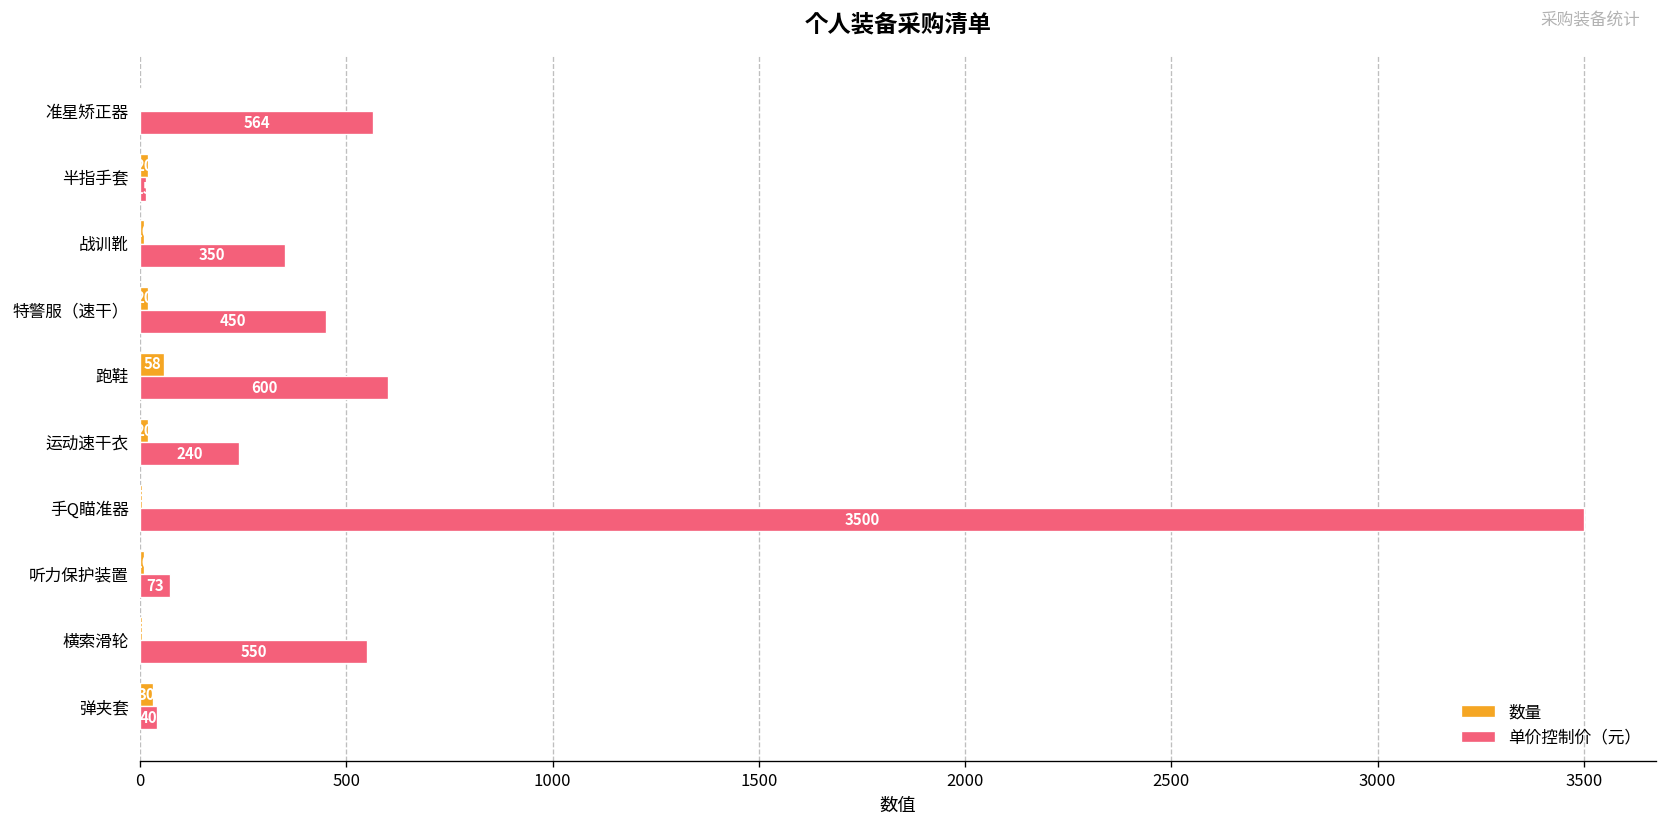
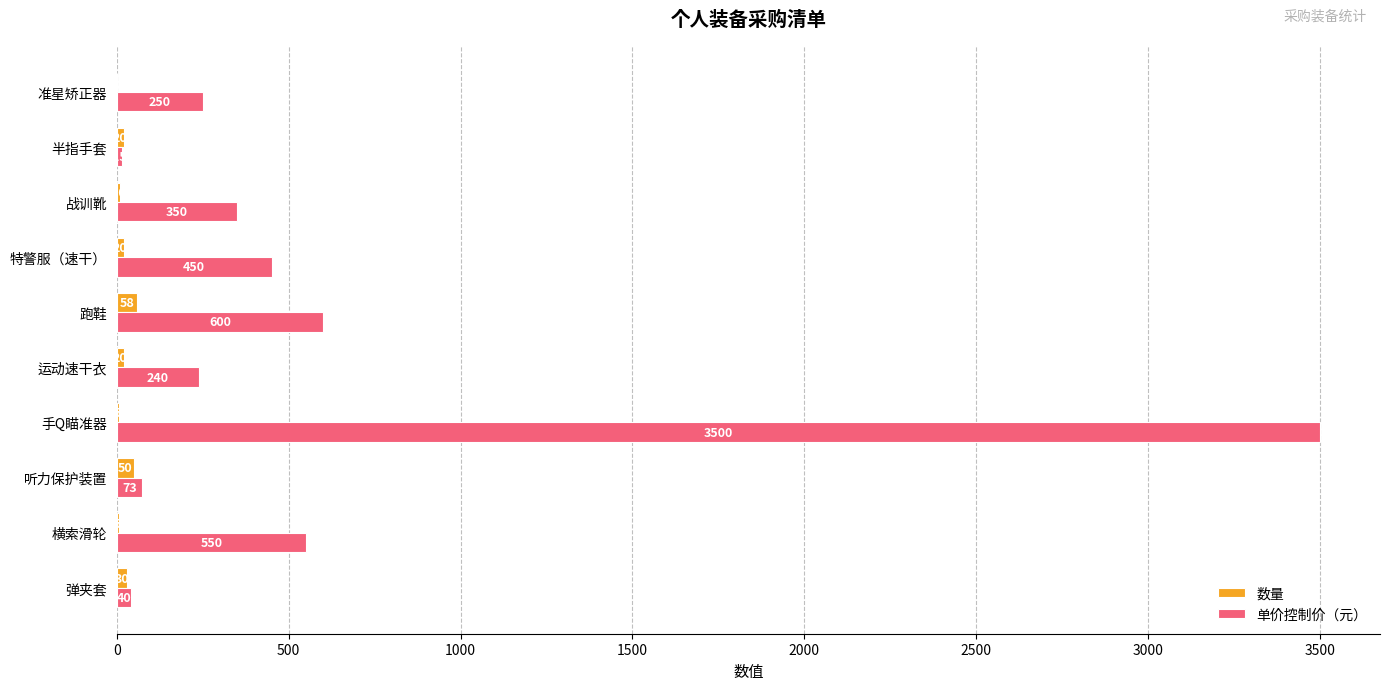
单价控制价（元）, 准星矫正器: 564 -> 250
数量, 听力保护装置: 10 -> 50
